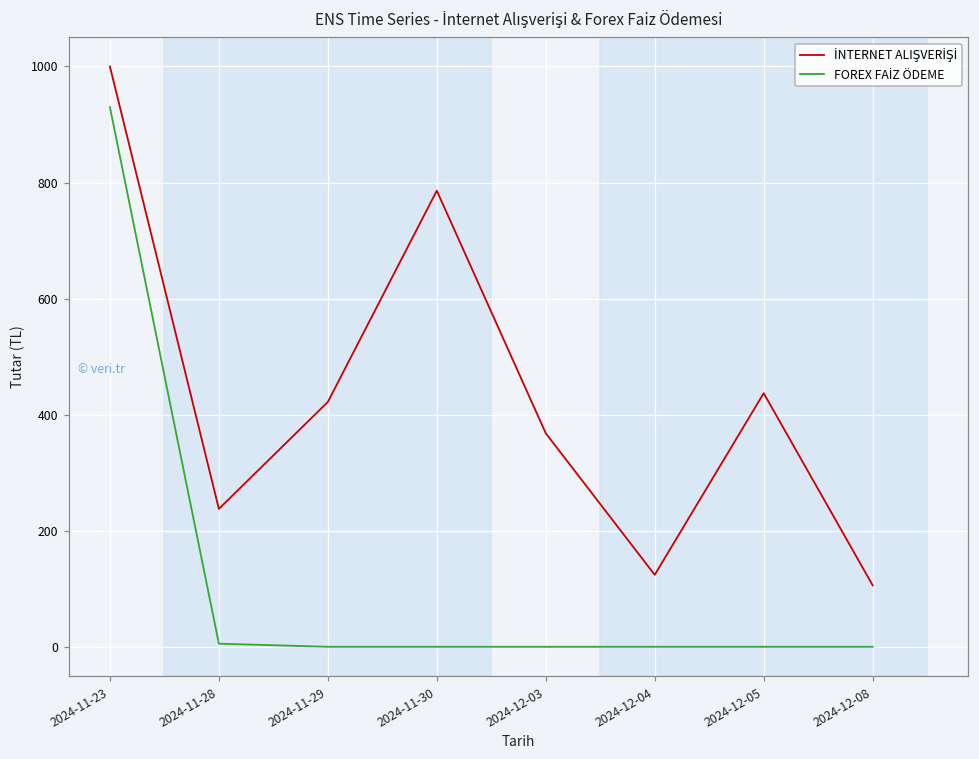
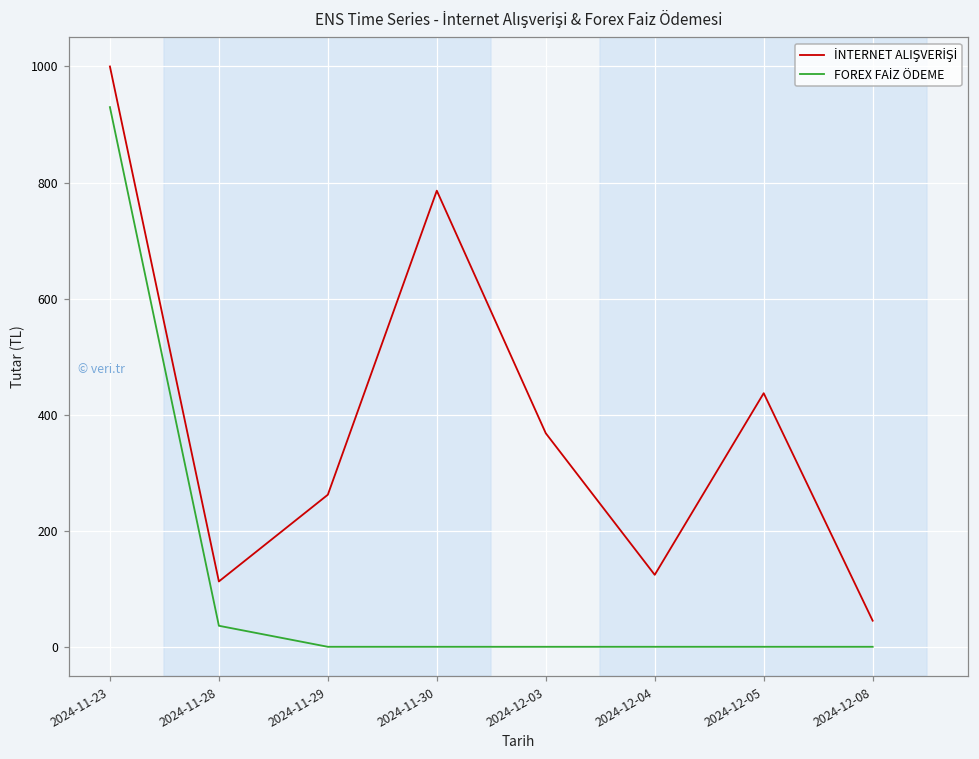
İNTERNET ALIŞVERİŞİ, 2024-11-28: 240 -> 110
FOREX FAİZ ÖDEME, 2024-11-28: 10 -> 40
İNTERNET ALIŞVERİŞİ, 2024-11-29: 420 -> 260
İNTERNET ALIŞVERİŞİ, 2024-12-08: 110 -> 50
